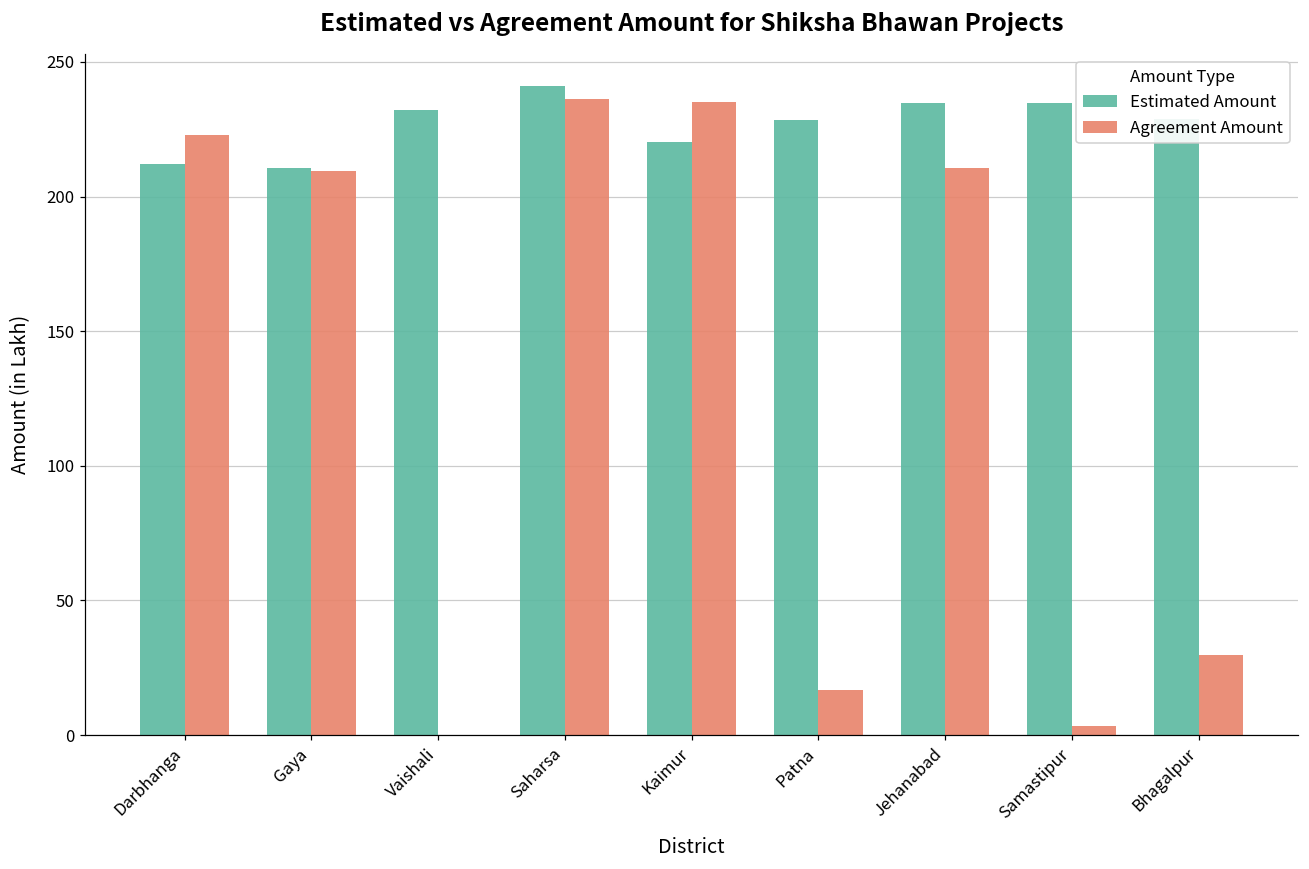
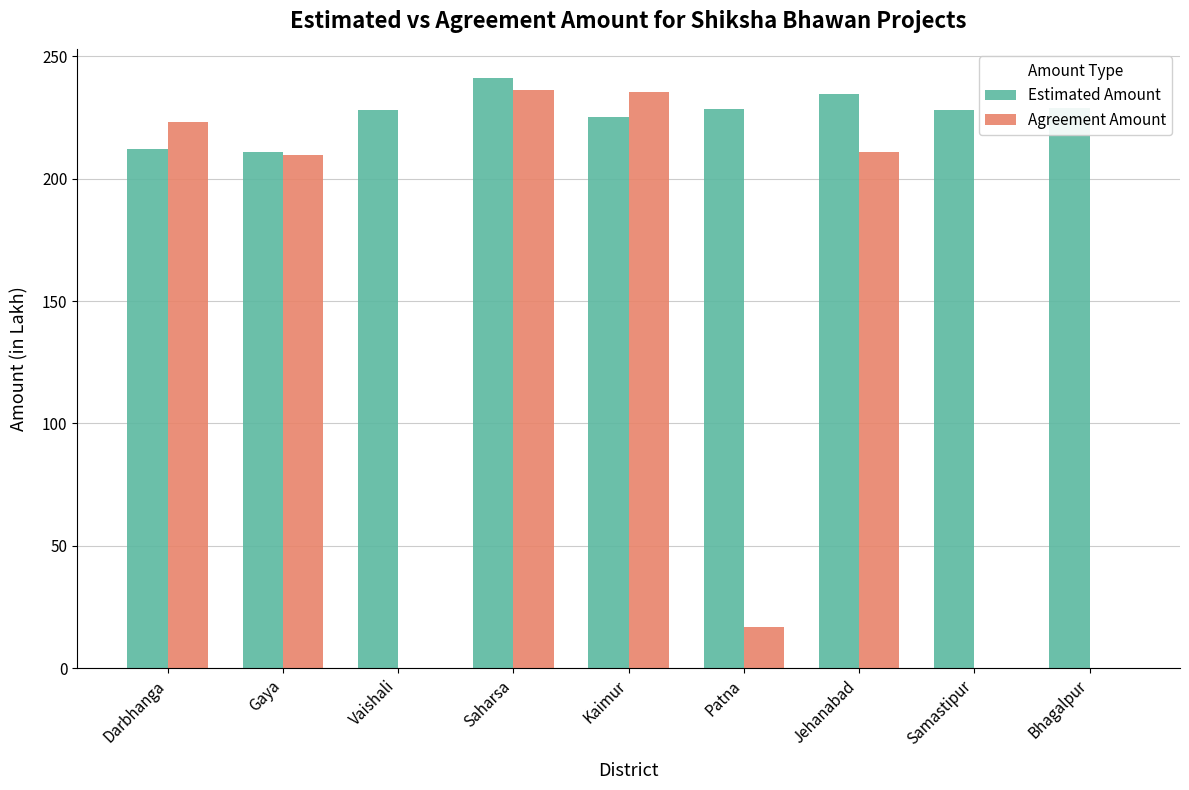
Estimated Amount, Vaishali: 232 -> 228
Estimated Amount, Kaimur: 220 -> 225
Estimated Amount, Samastipur: 235 -> 228
Agreement Amount, Samastipur: 3 -> 0
Agreement Amount, Bhagalpur: 30 -> 0
